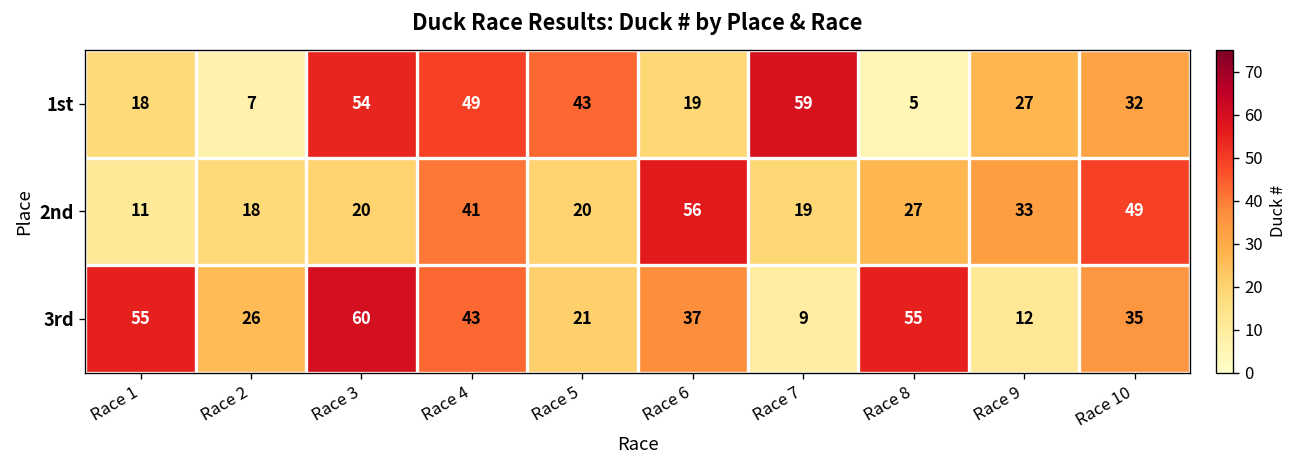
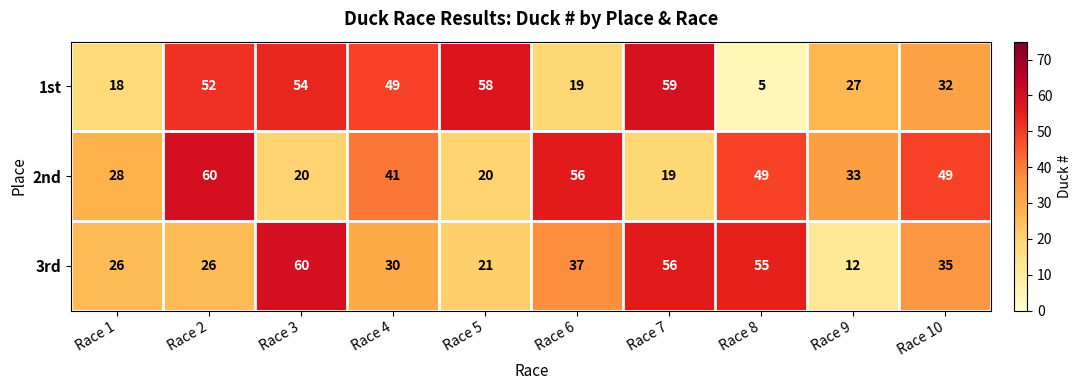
1st, Race 2: 7 -> 52
1st, Race 5: 43 -> 58
2nd, Race 1: 11 -> 28
2nd, Race 2: 18 -> 60
2nd, Race 8: 27 -> 49
3rd, Race 1: 55 -> 26
3rd, Race 4: 43 -> 30
3rd, Race 7: 9 -> 56
